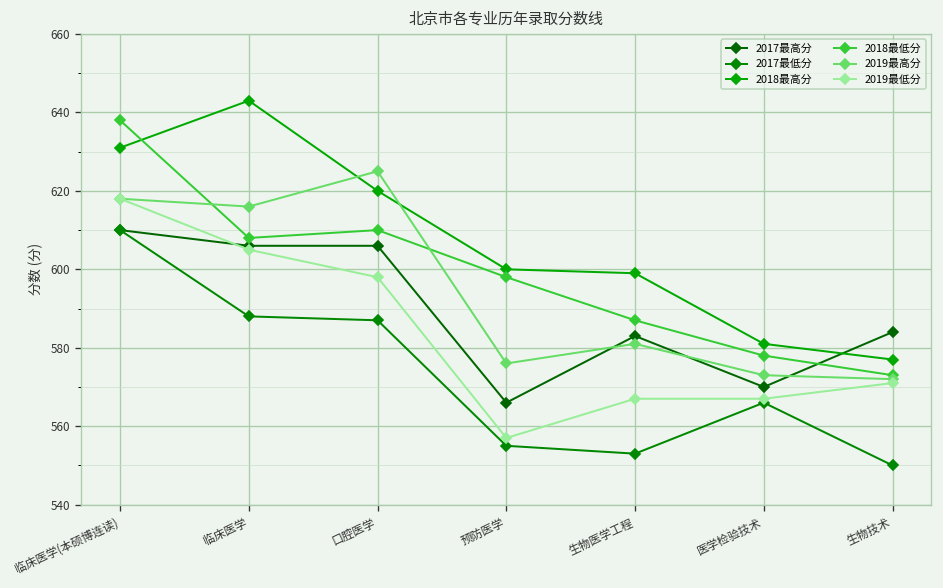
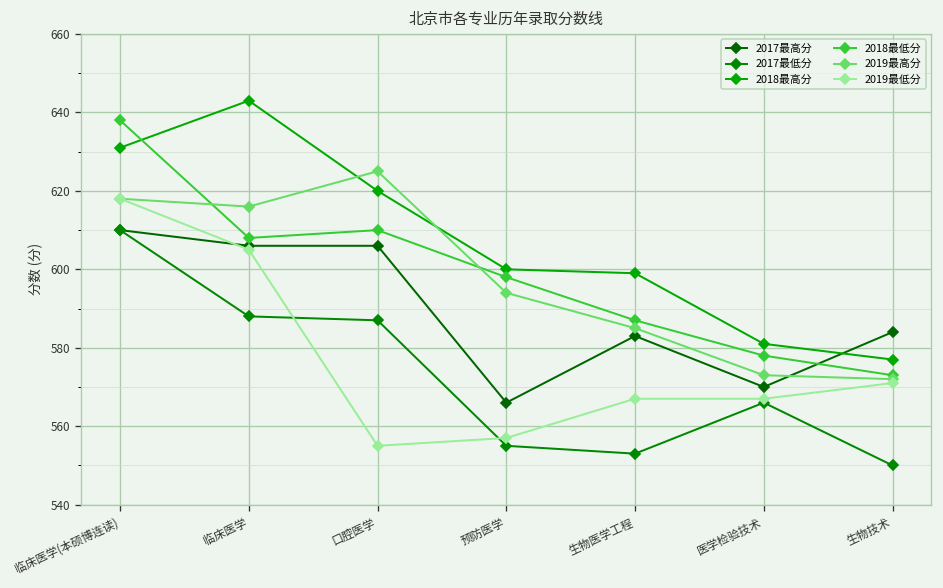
2019最低分, 口腔医学: 598 -> 555
2019最高分, 预防医学: 576 -> 594
2019最高分, 生物医学工程: 581 -> 585
